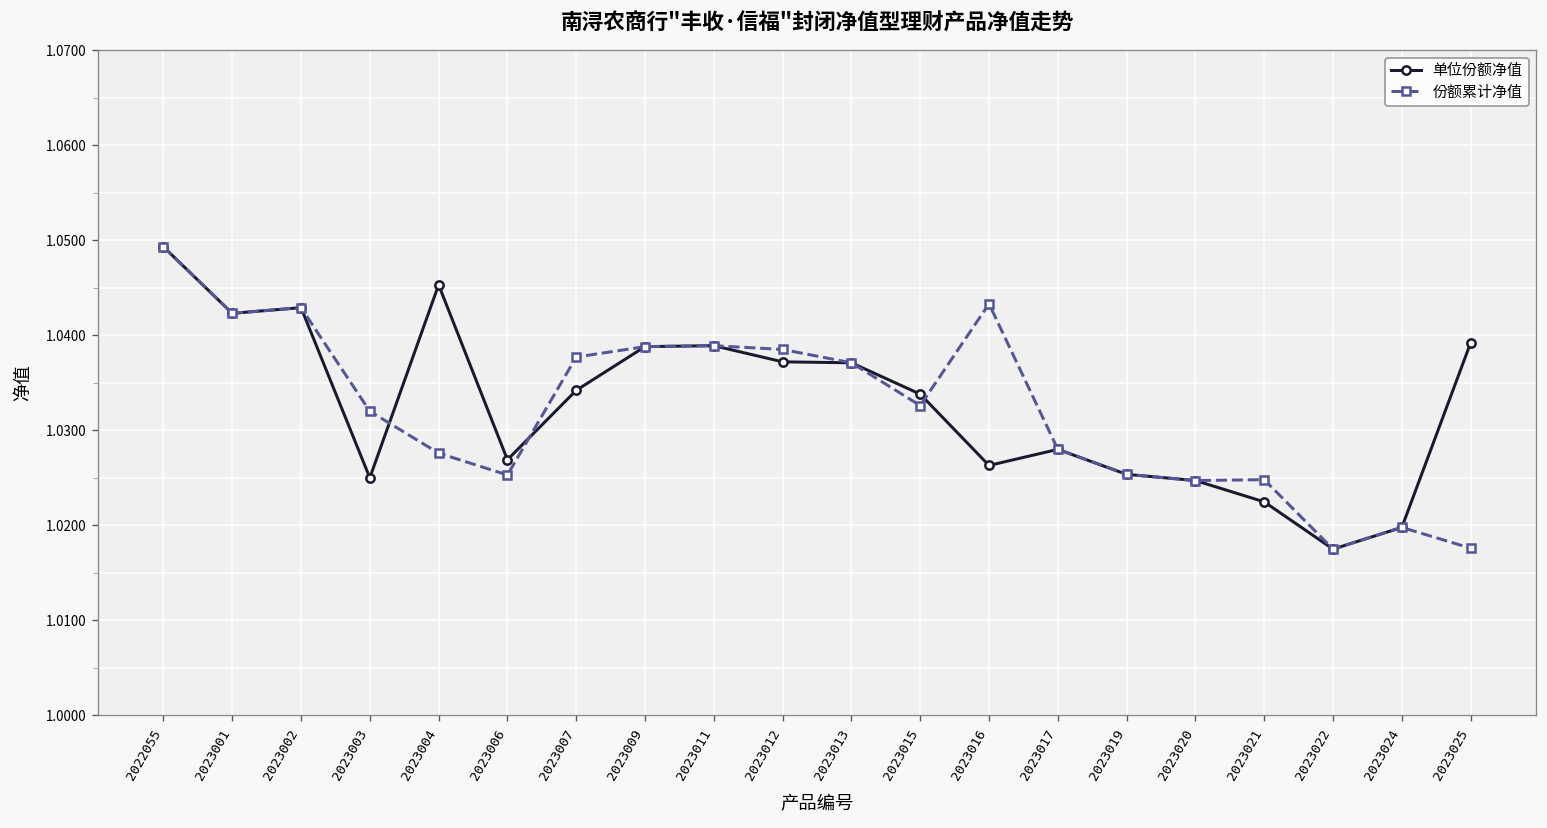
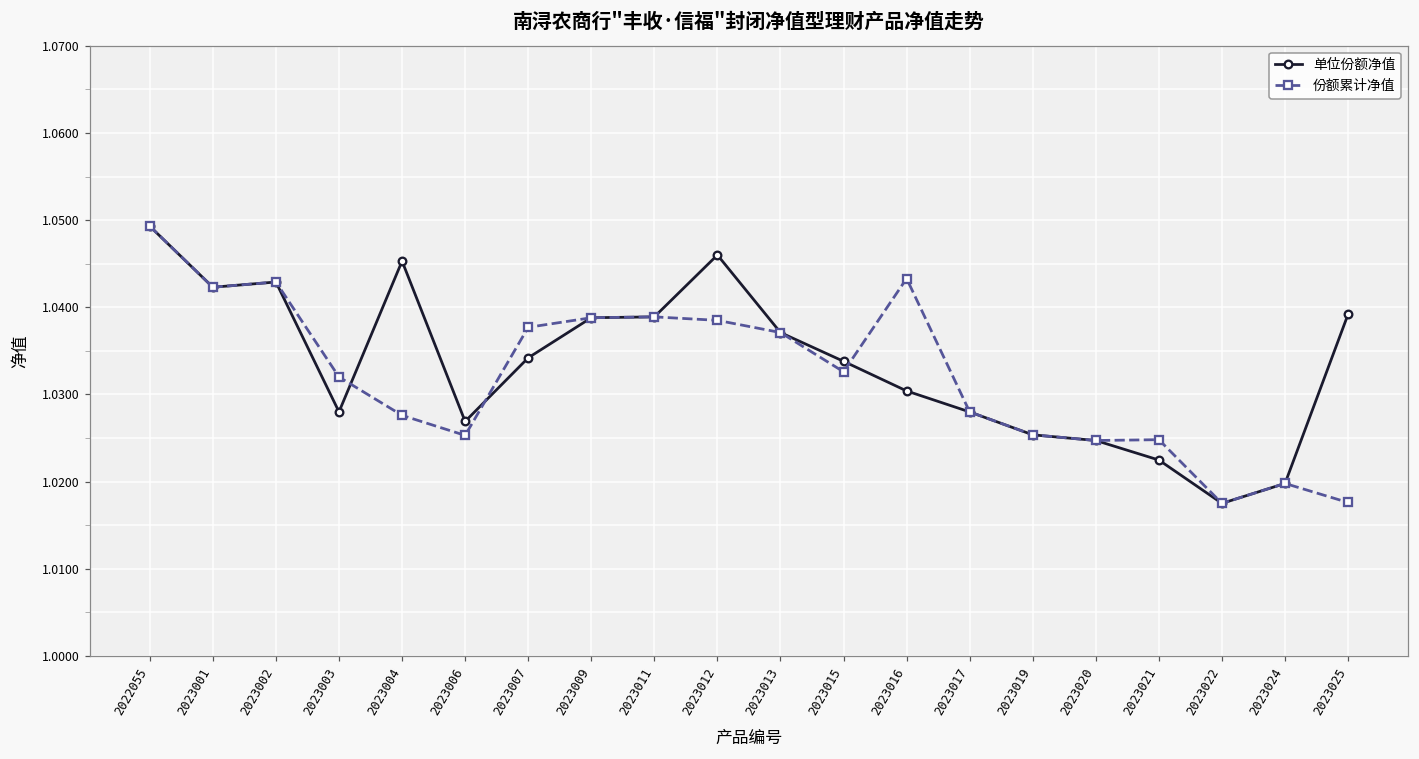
单位份额净值, 2023003: 1.025 -> 1.028
单位份额净值, 2023012: 1.037 -> 1.046
单位份额净值, 2023016: 1.026 -> 1.030
